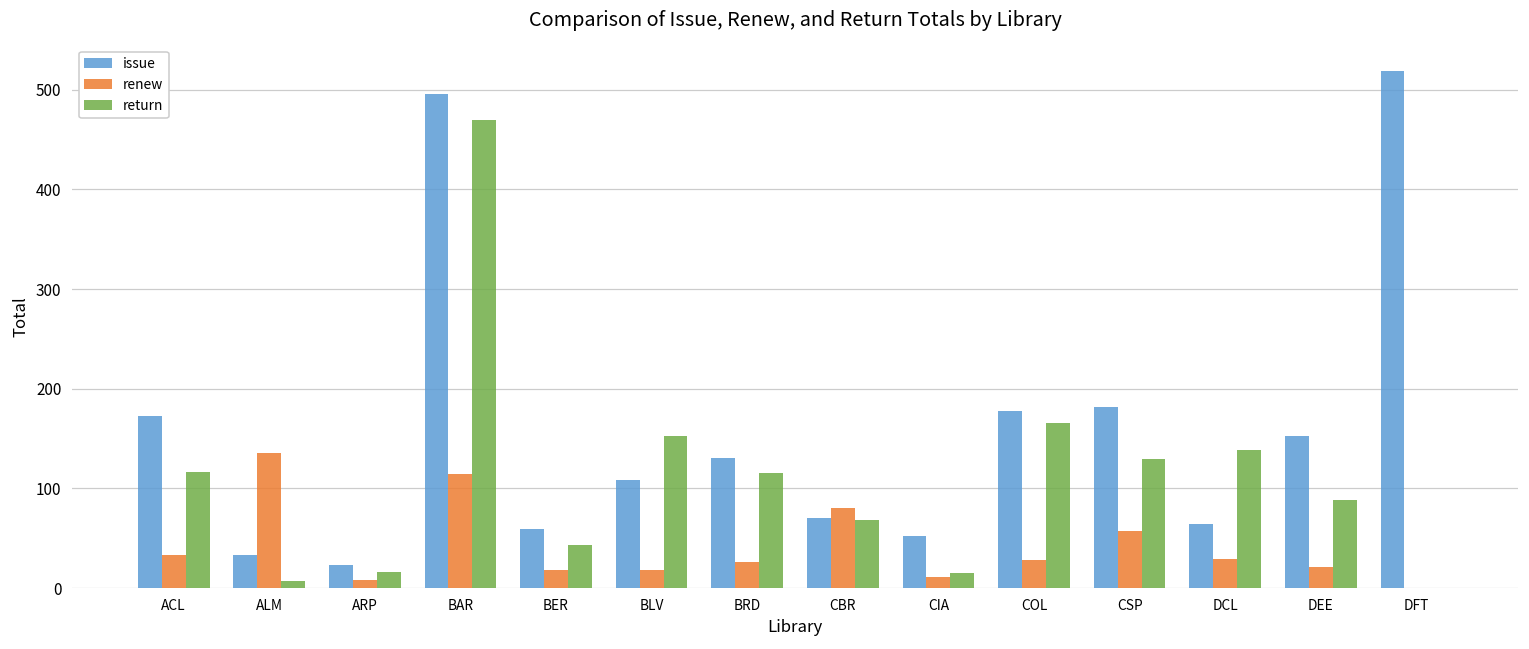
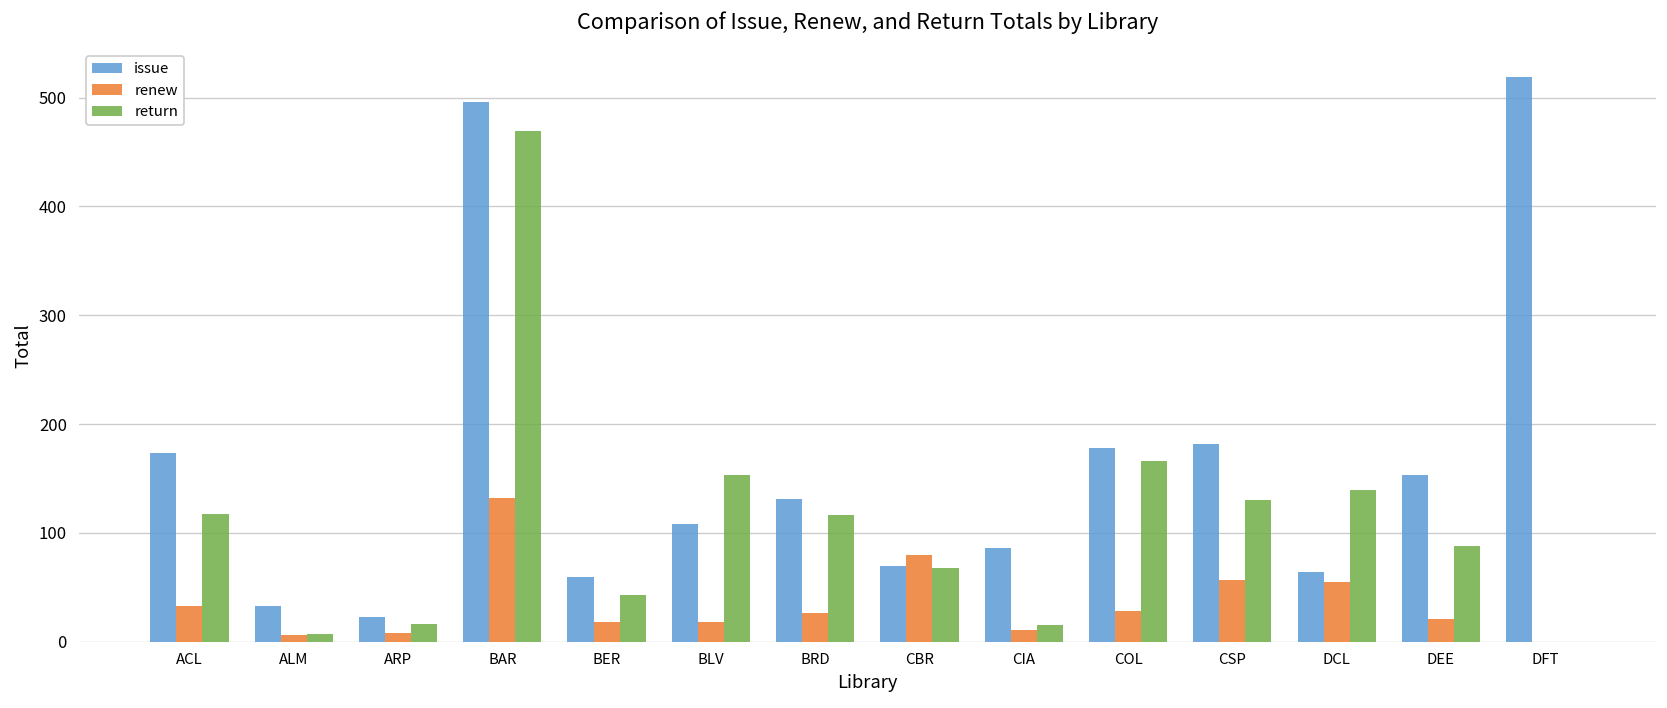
renew, ALM: 140 -> 10
renew, BAR: 120 -> 130
issue, CIA: 50 -> 90
renew, DCL: 30 -> 60
